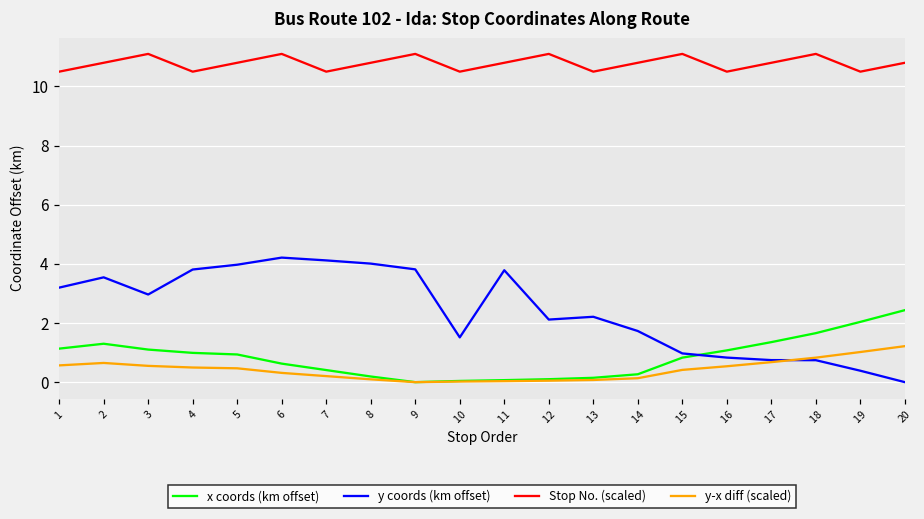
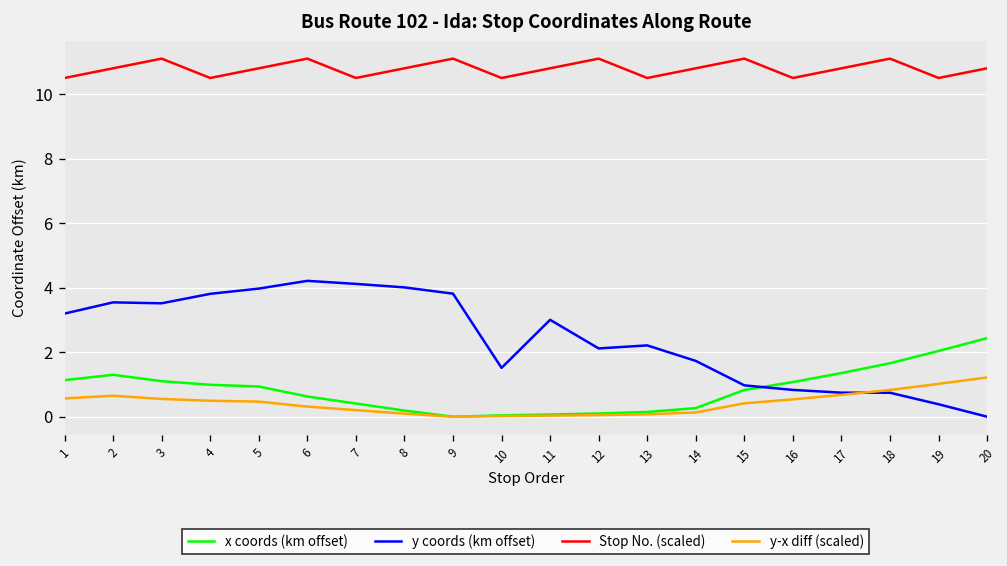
y coords (km offset), 3: 3.0 -> 3.5
y coords (km offset), 11: 3.8 -> 3.0
